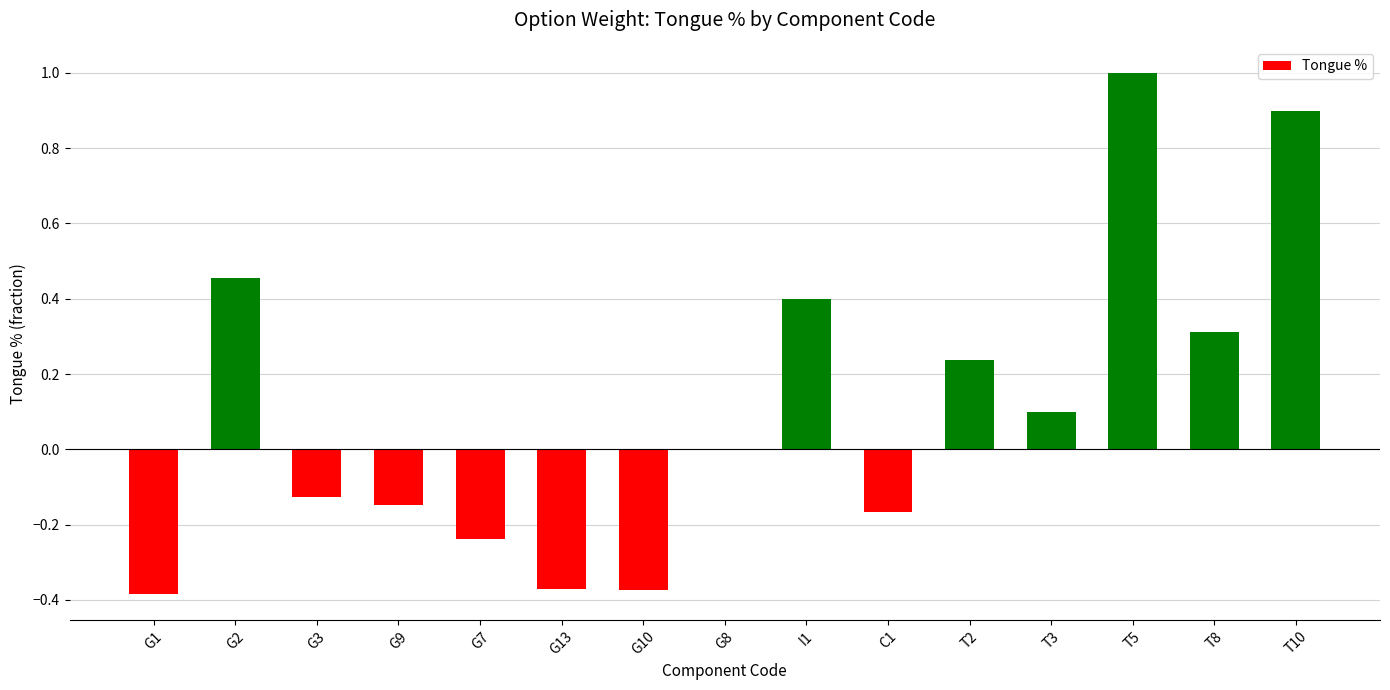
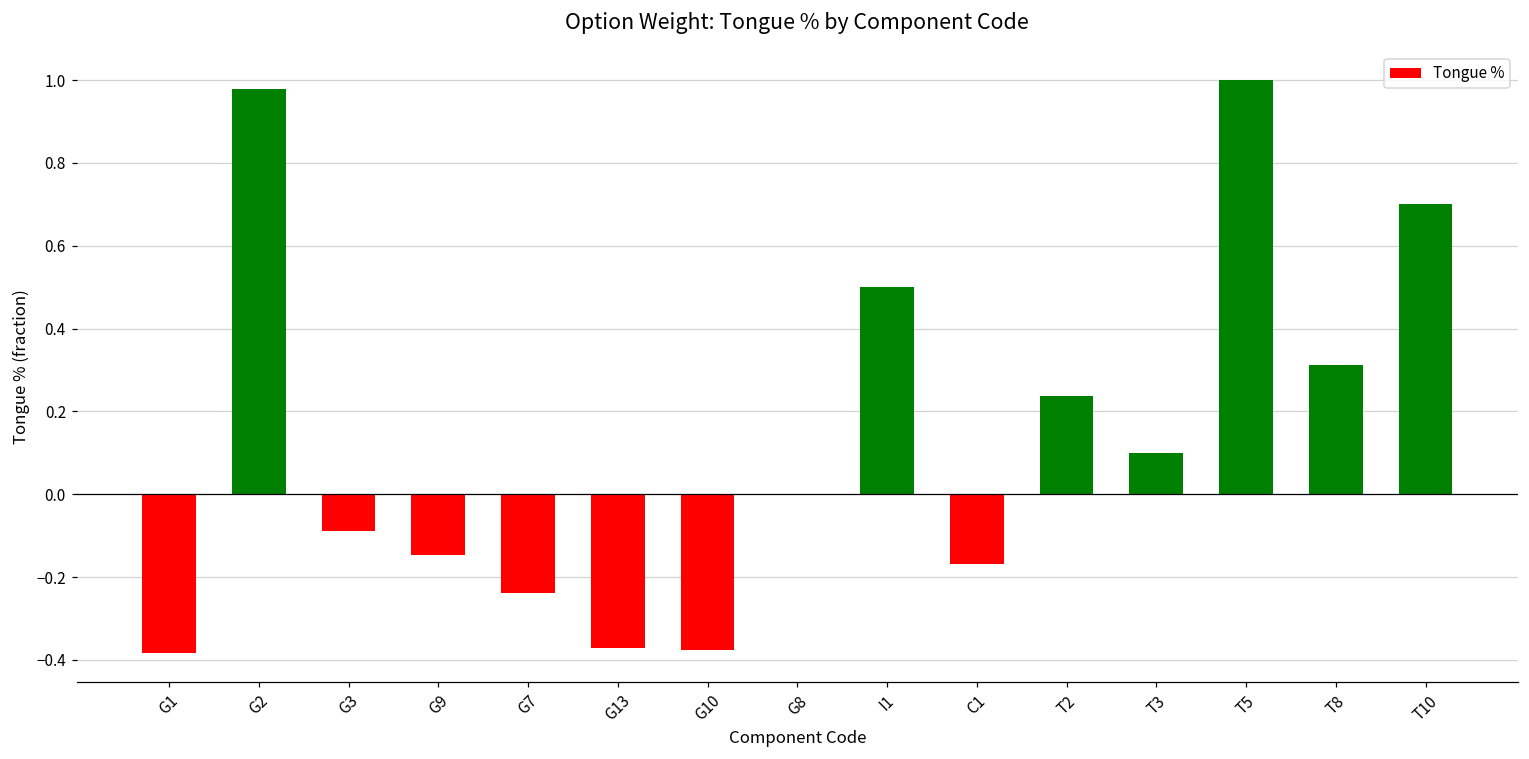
G2: 0.45 -> 0.98
G3: -0.13 -> -0.09
I1: 0.4 -> 0.5
T10: 0.9 -> 0.7
